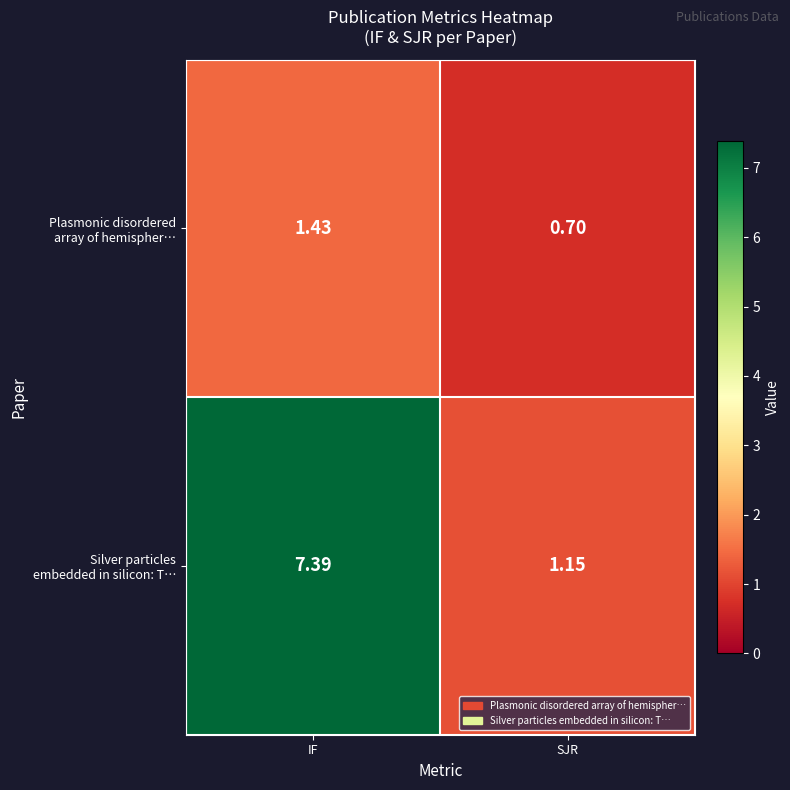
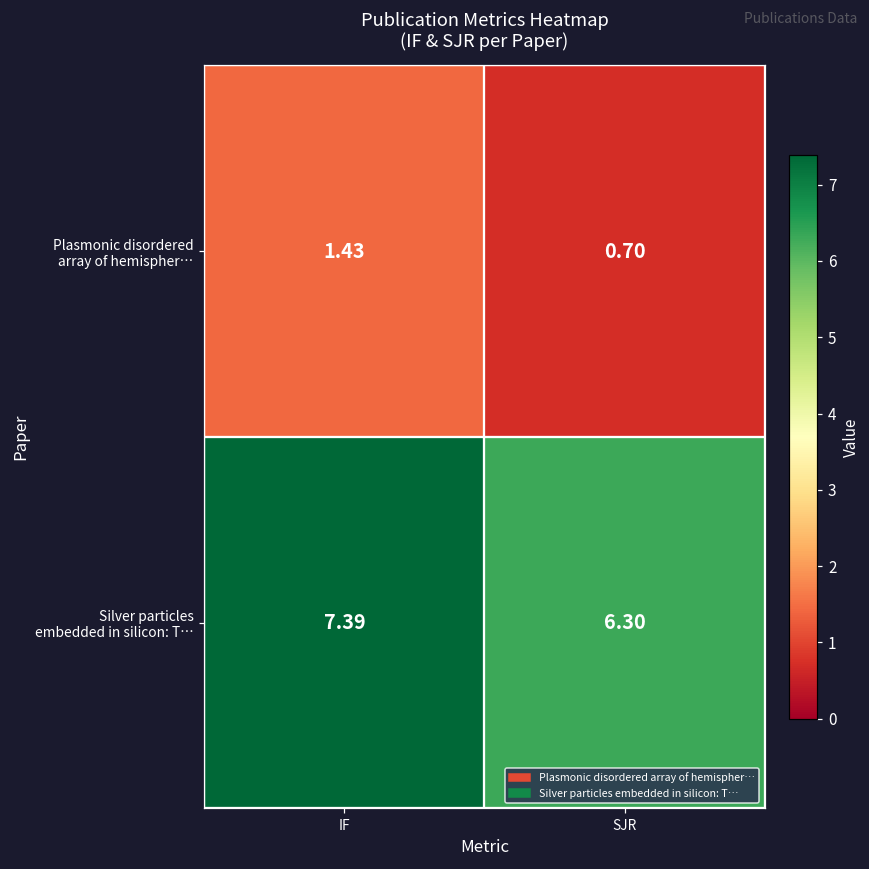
Silver particles embedded in silicon: T…, SJR: 1.15 -> 6.30
